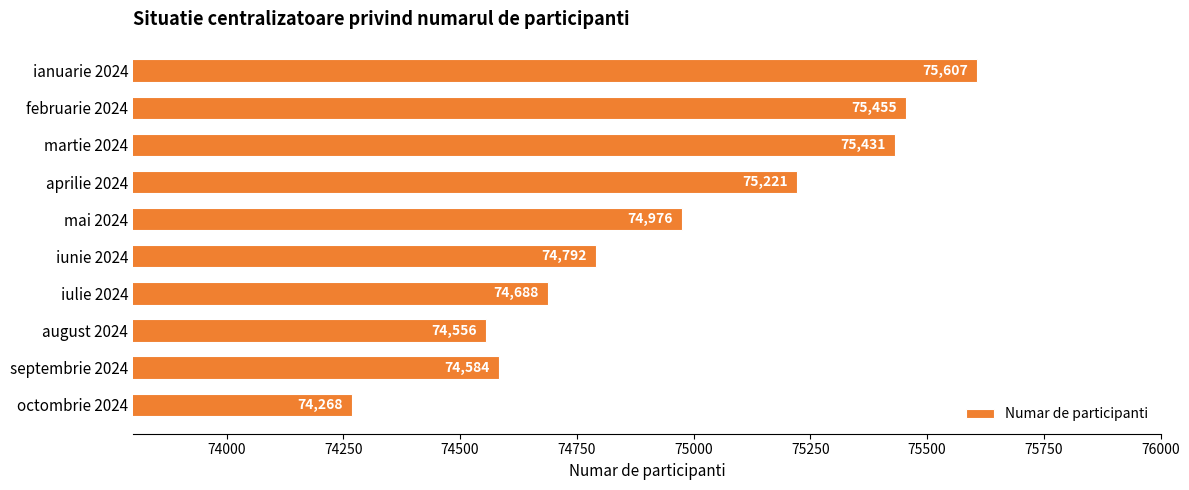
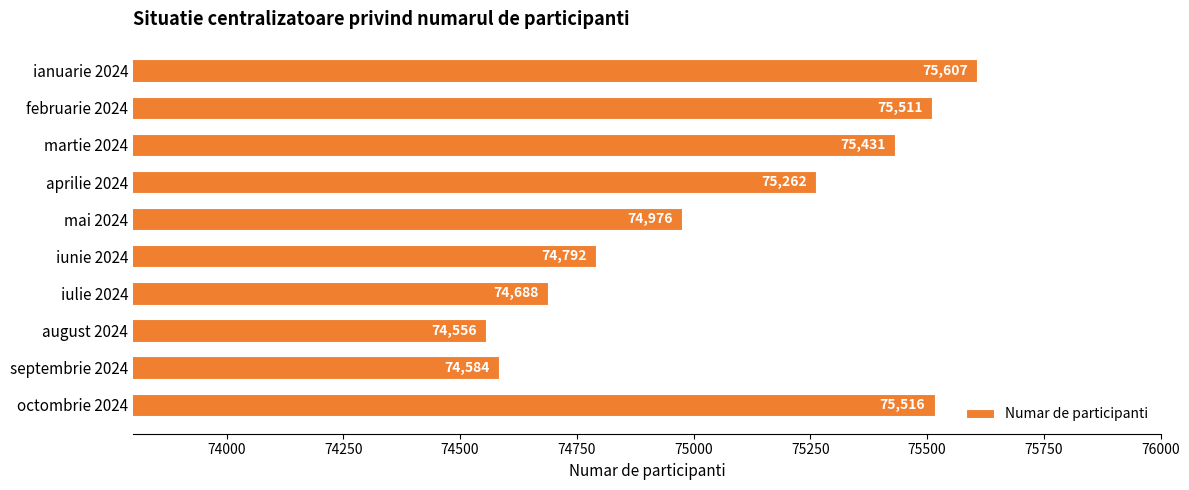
februarie 2024: 75,455 -> 75,511
aprilie 2024: 75,221 -> 75,262
octombrie 2024: 74,268 -> 75,516
